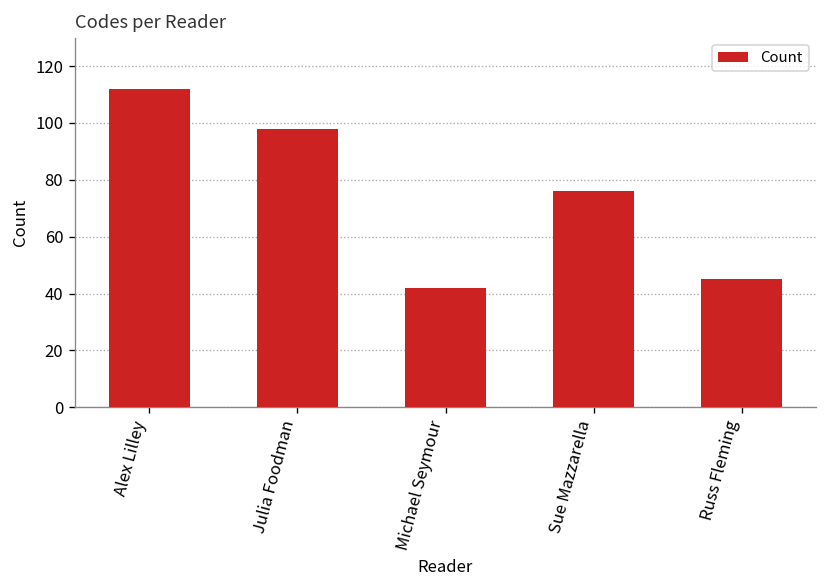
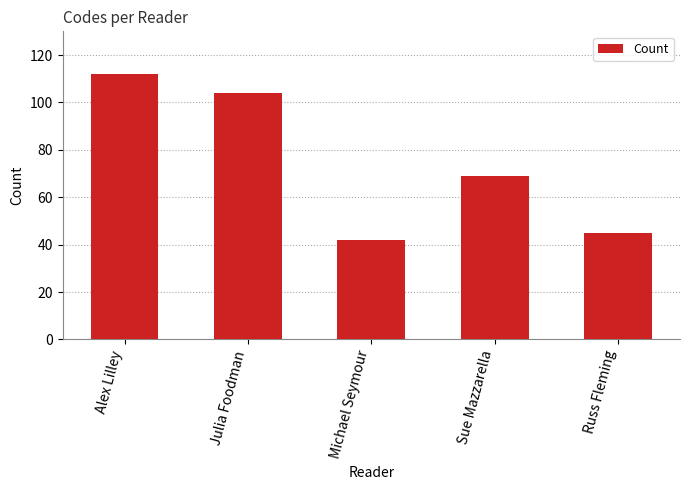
Julia Foodman: 98 -> 104
Sue Mazzarella: 76 -> 69
